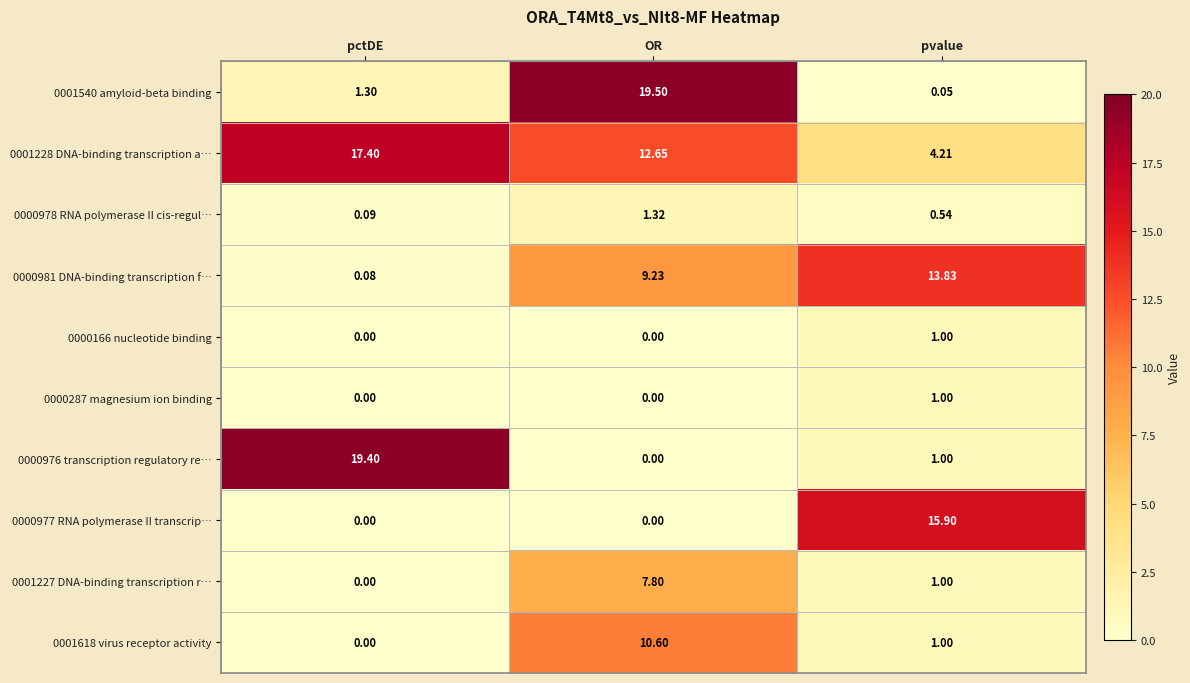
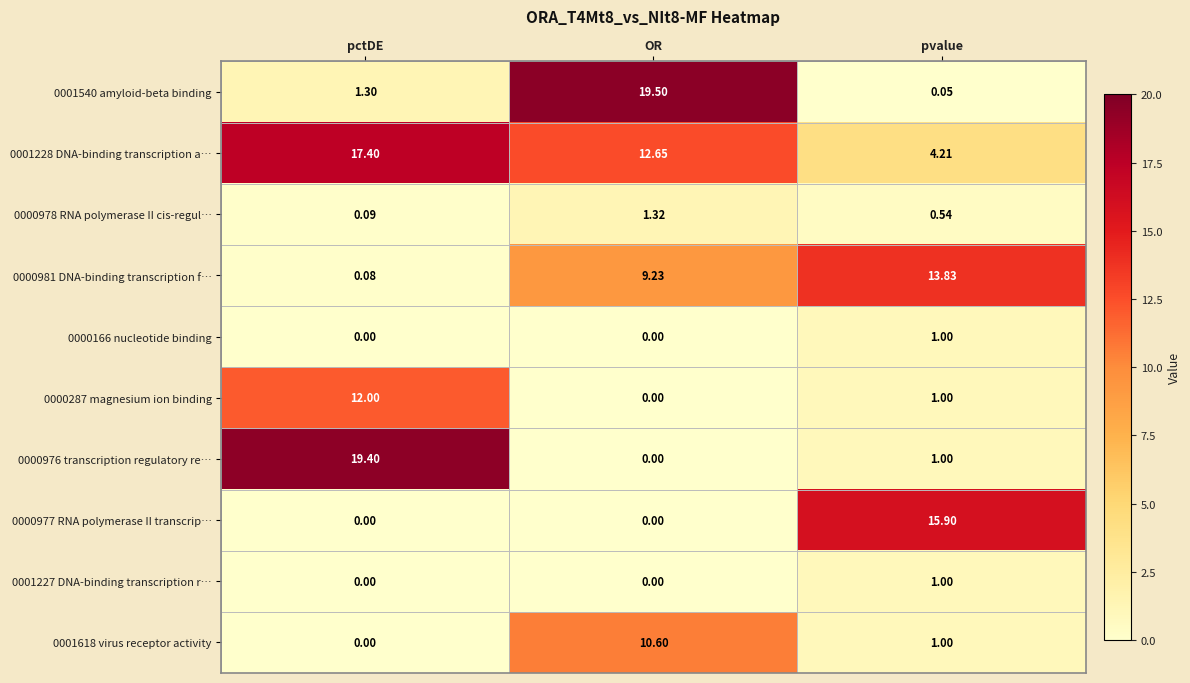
0000287 magnesium ion binding, pctDE: 0.00 -> 12.00
0001227 DNA-binding transcription r…, OR: 7.80 -> 0.00
